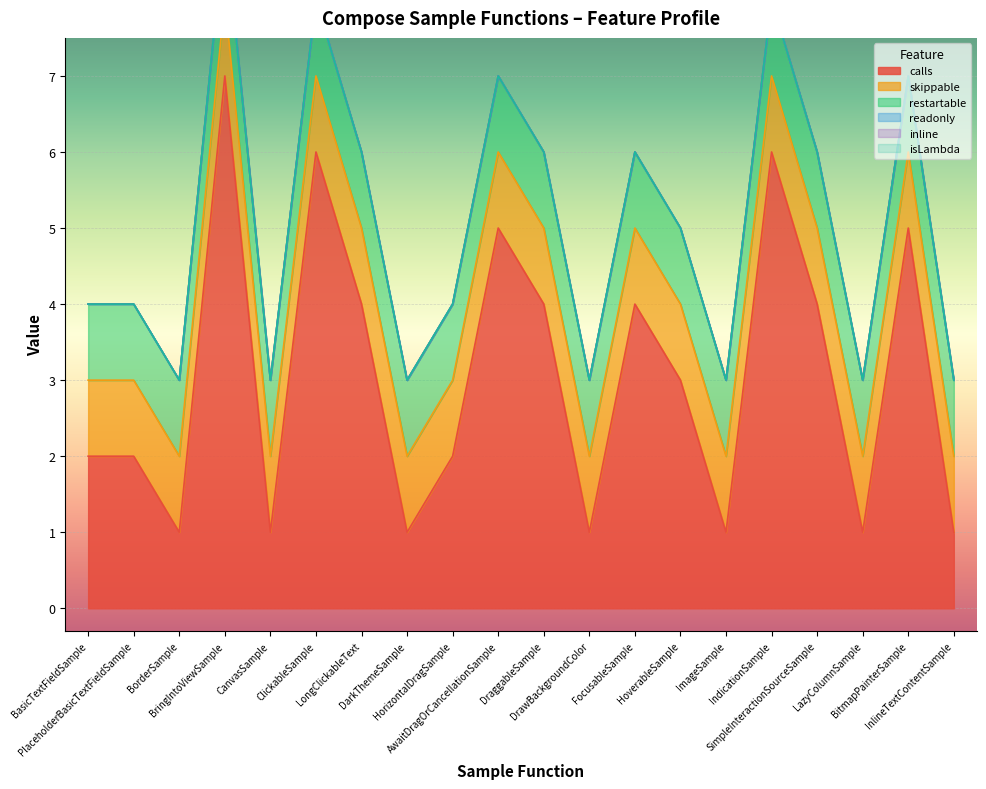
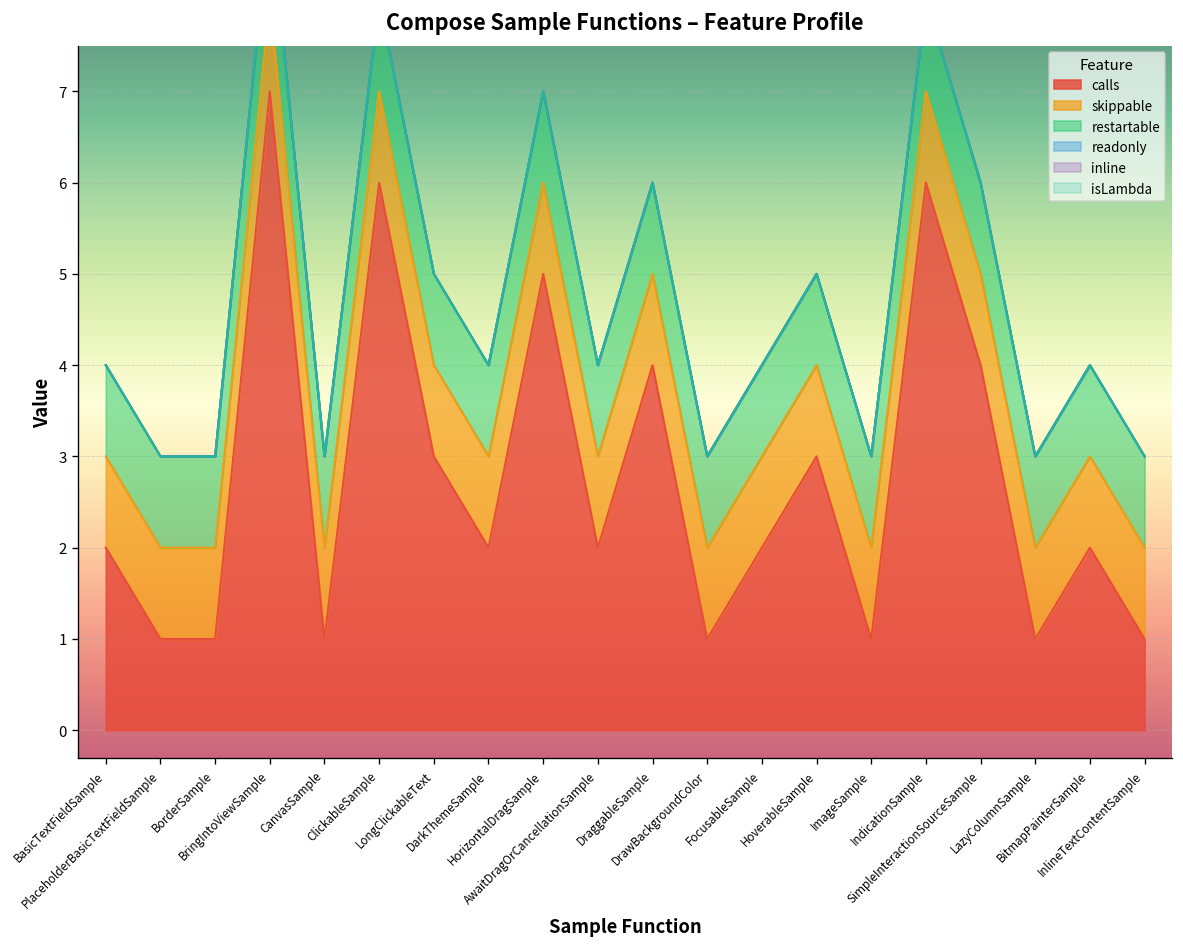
calls, PlaceholderBasicTextFieldSample: 2 -> 1
calls, LongClickableText: 4 -> 3
calls, DarkThemeSample: 1 -> 2
calls, HorizontalDragSample: 2 -> 5
calls, AwaitDragOrCancellationSample: 5 -> 2
calls, FocusableSample: 4 -> 2
calls, BitmapPainterSample: 5 -> 2
